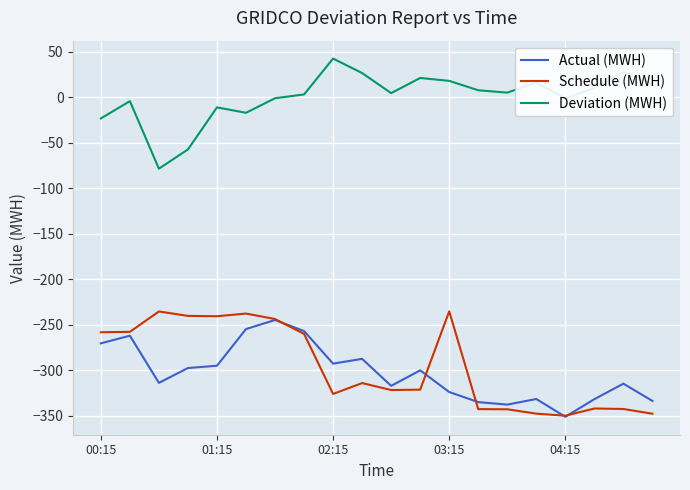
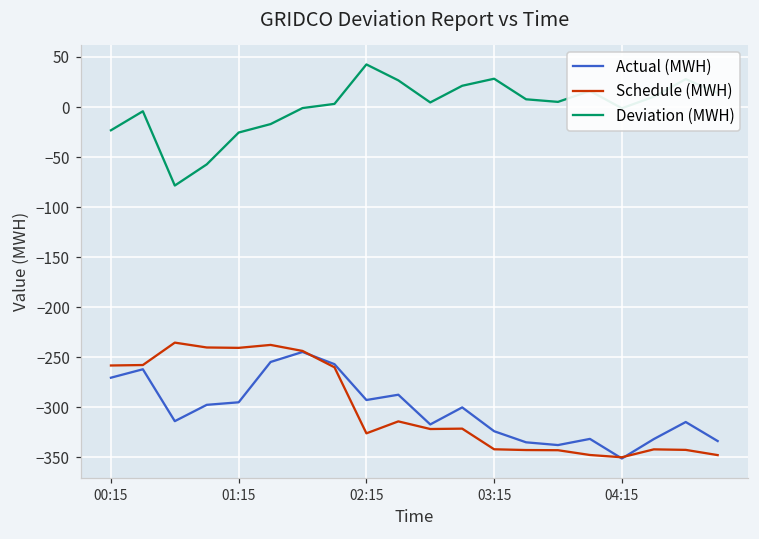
Deviation (MWH), 01:15: -10 -> -30
Schedule (MWH), 03:15: -240 -> -340
Deviation (MWH), 03:15: 20 -> 30
